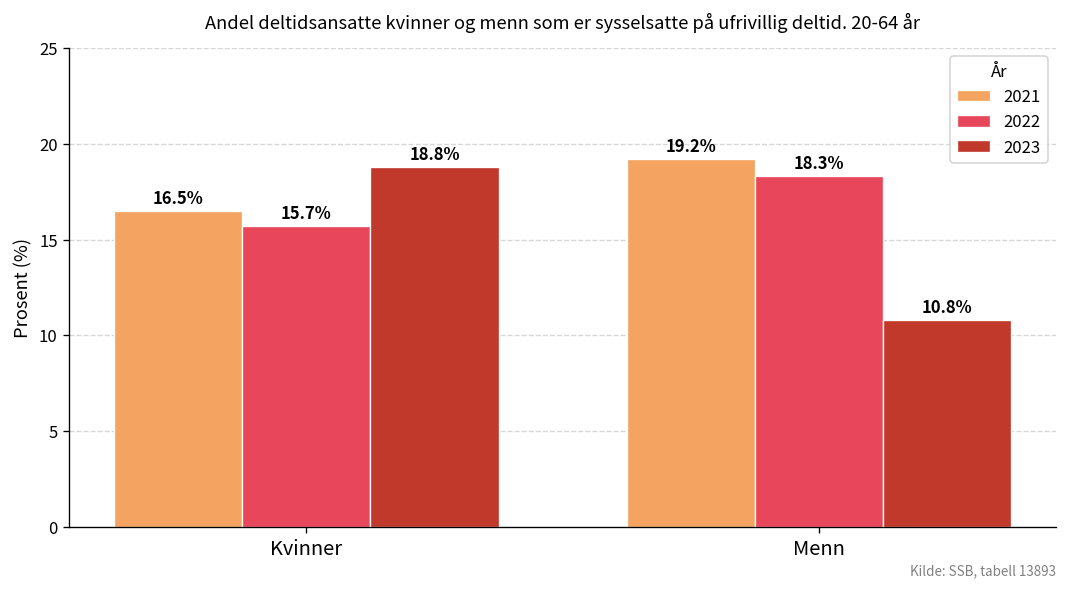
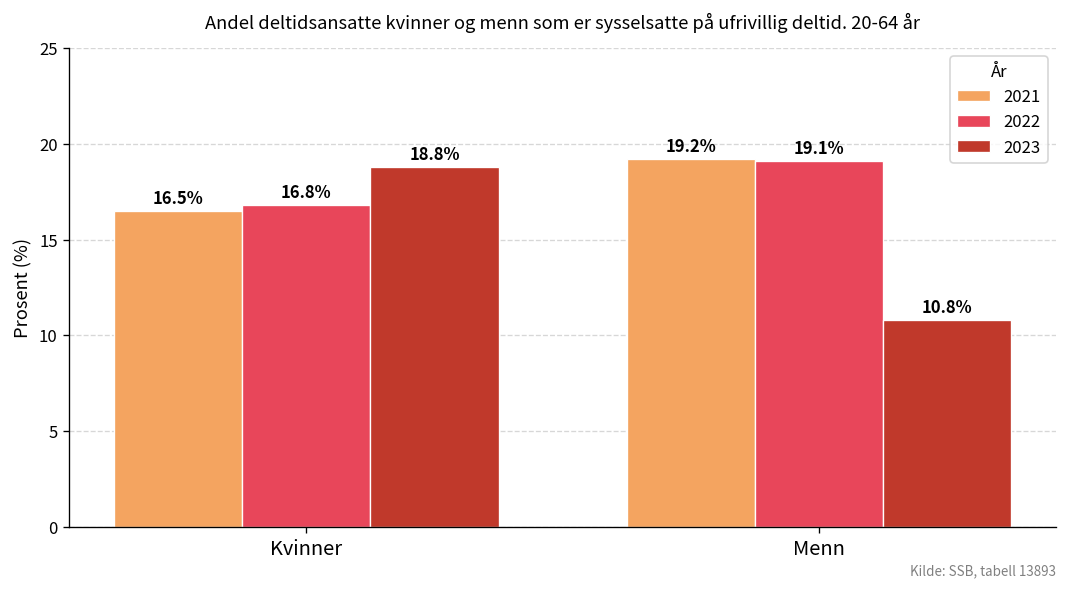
2022, Kvinner: 15.7% -> 16.8%
2022, Menn: 18.3% -> 19.1%
